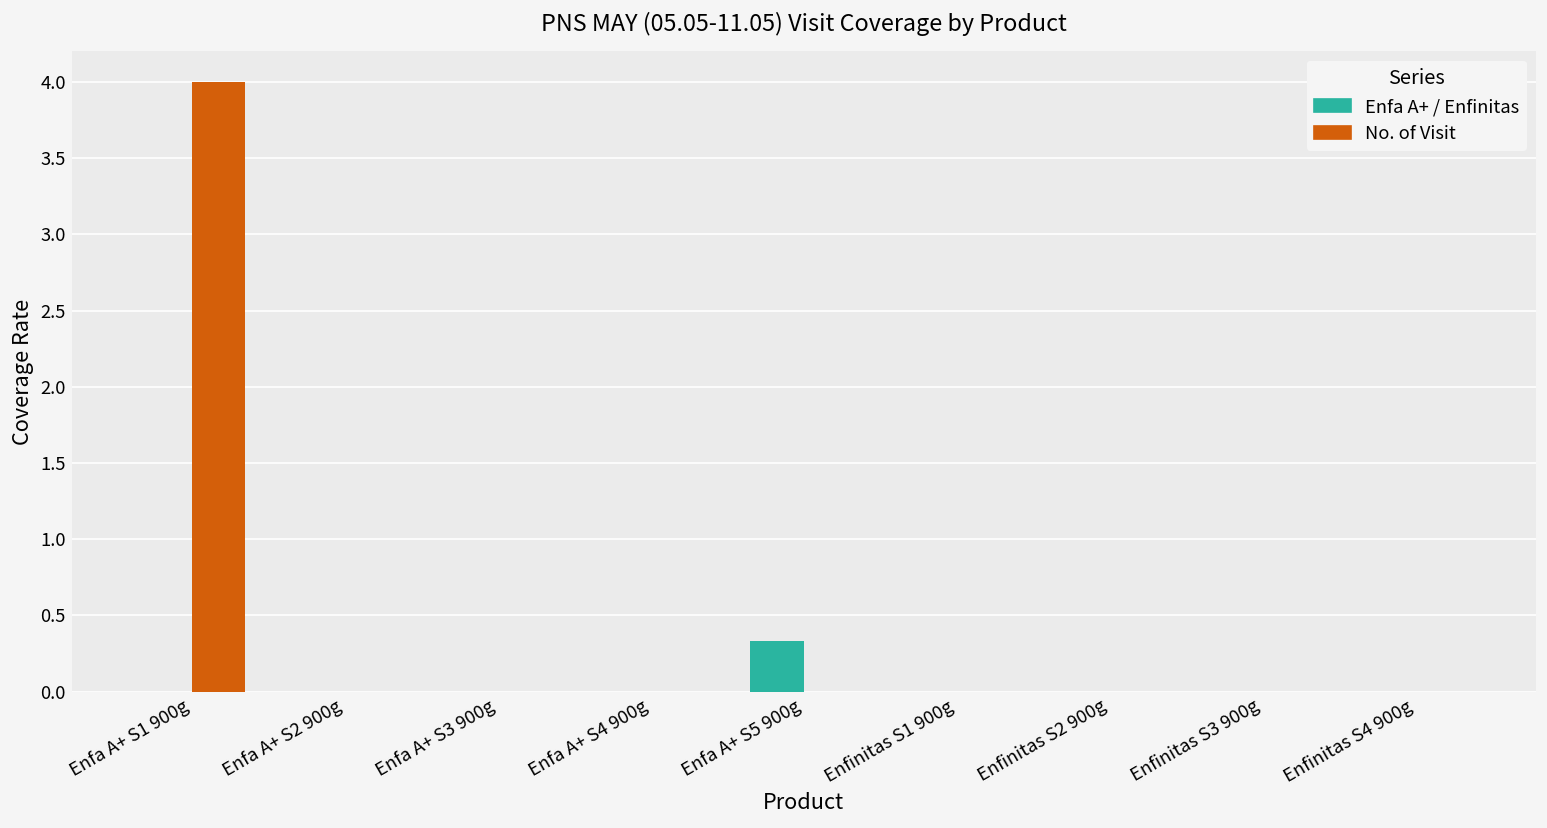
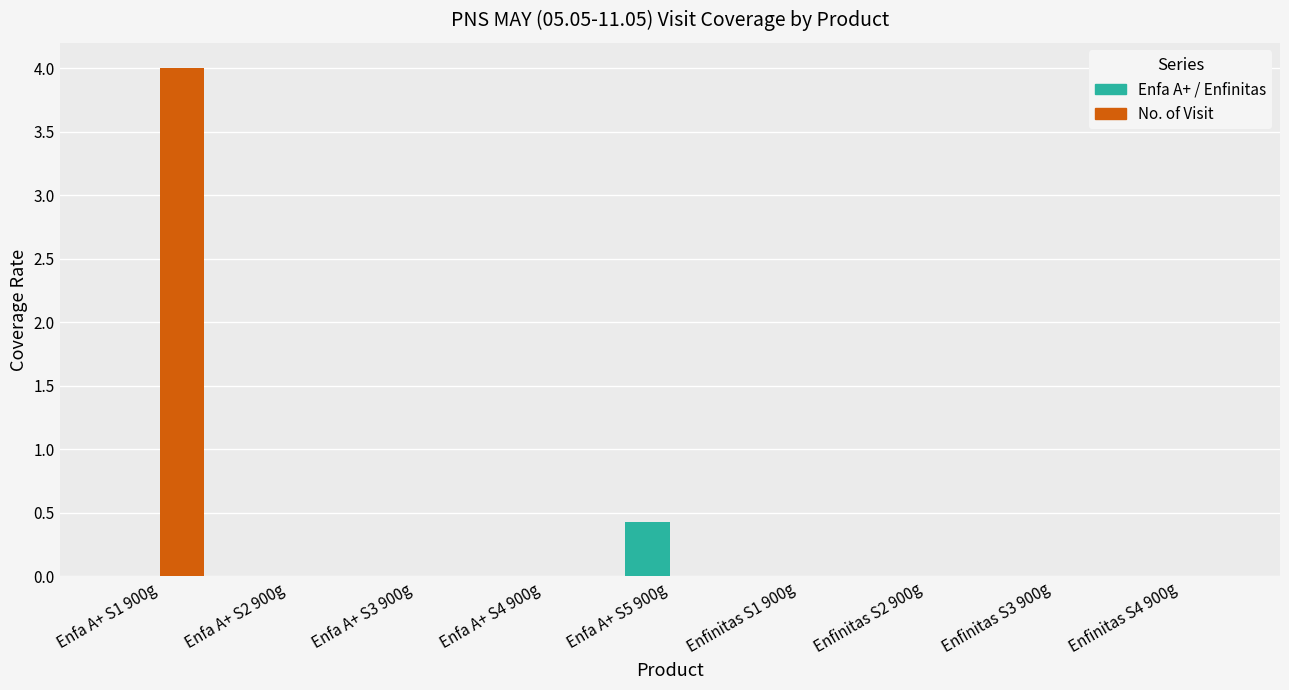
Enfa A+ / Enfinitas, Enfa A+ S5 900g: 0.33 -> 0.43
